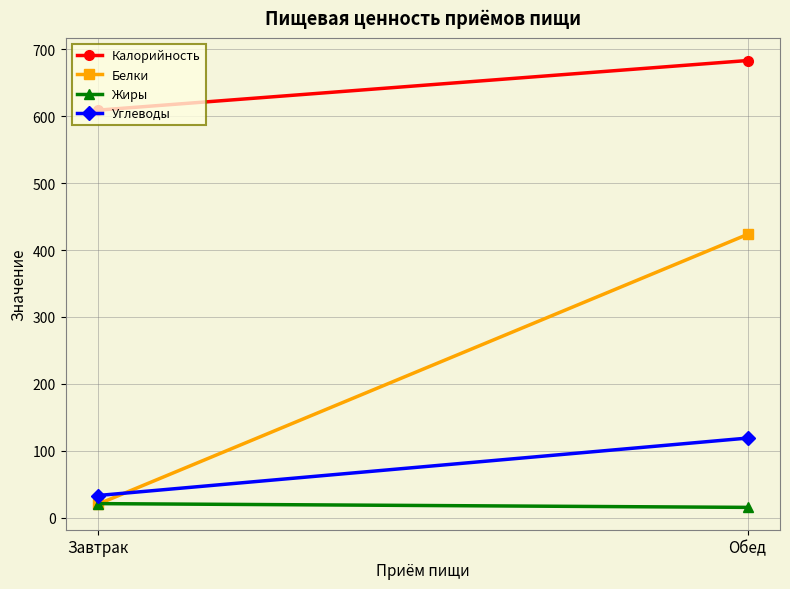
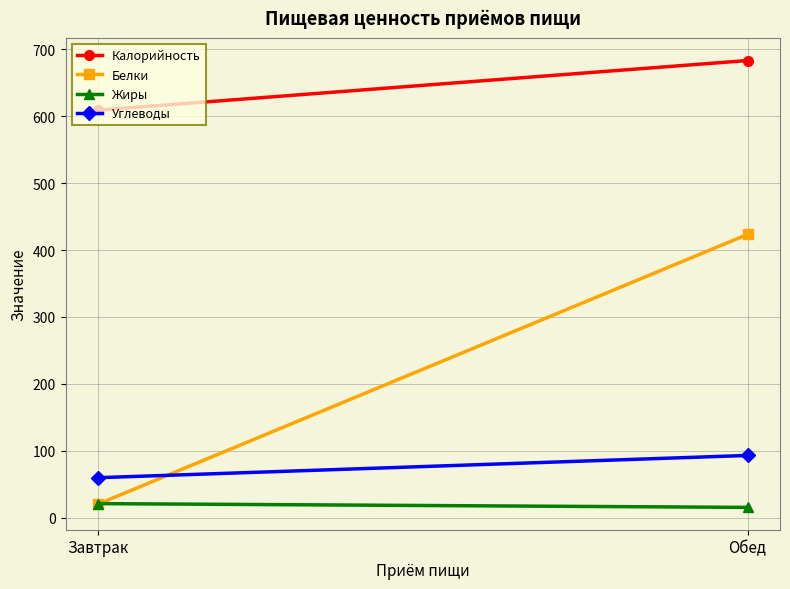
Углеводы, Завтрак: 30 -> 60
Углеводы, Обед: 120 -> 90
